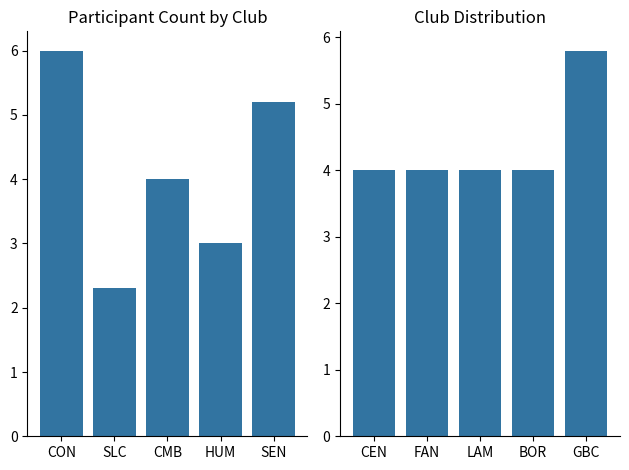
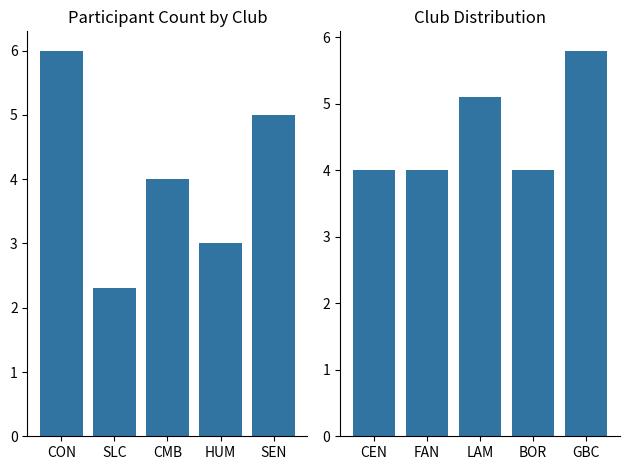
Participant Count by Club, SEN: 5.2 -> 5.0
Club Distribution, LAM: 4.0 -> 5.1
